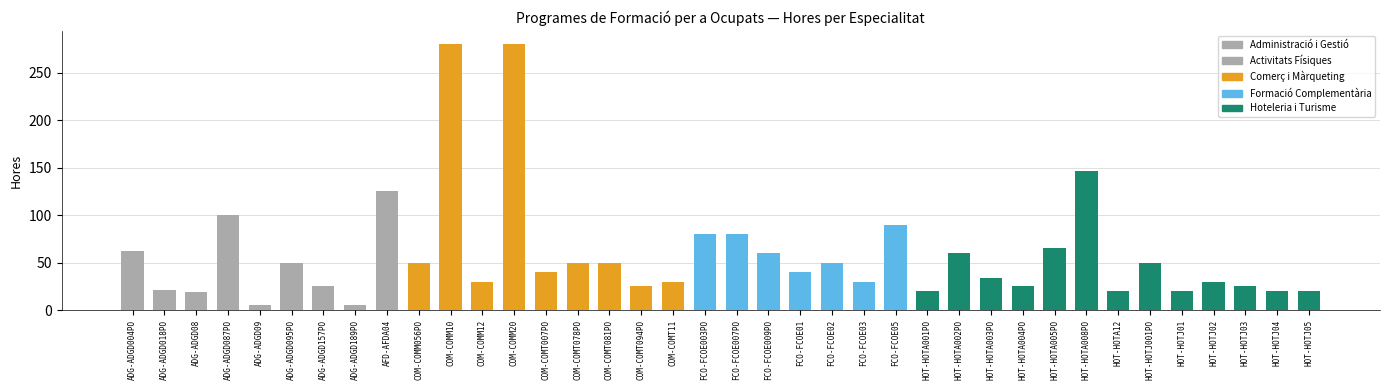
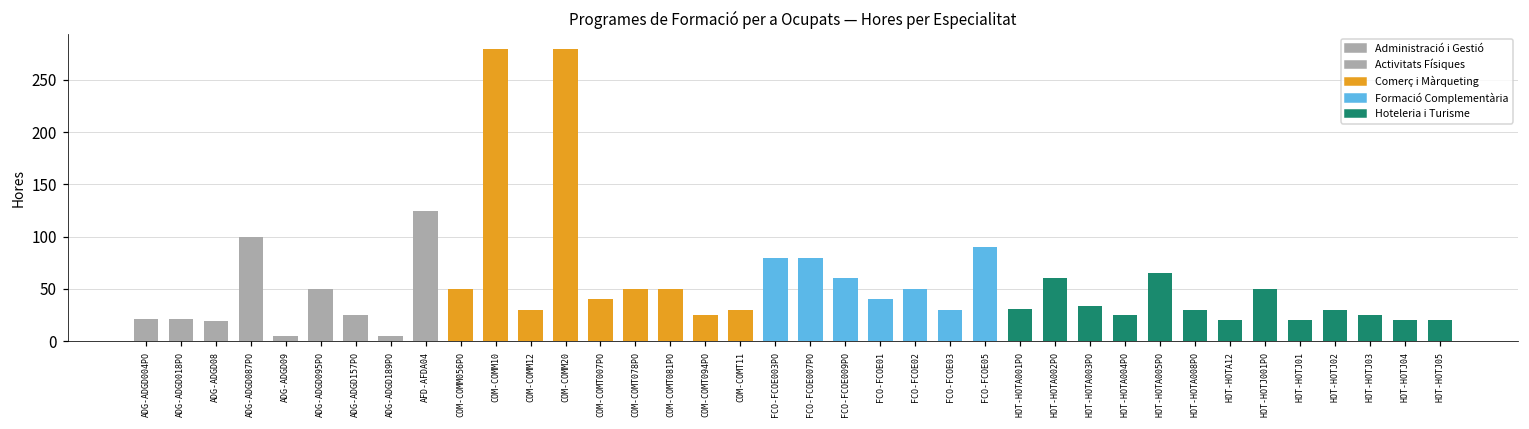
ADG-ADGD004PO: 60 -> 20
HOT-HOTA001PO: 20 -> 30
HOT-HOTA008PO: 150 -> 30
